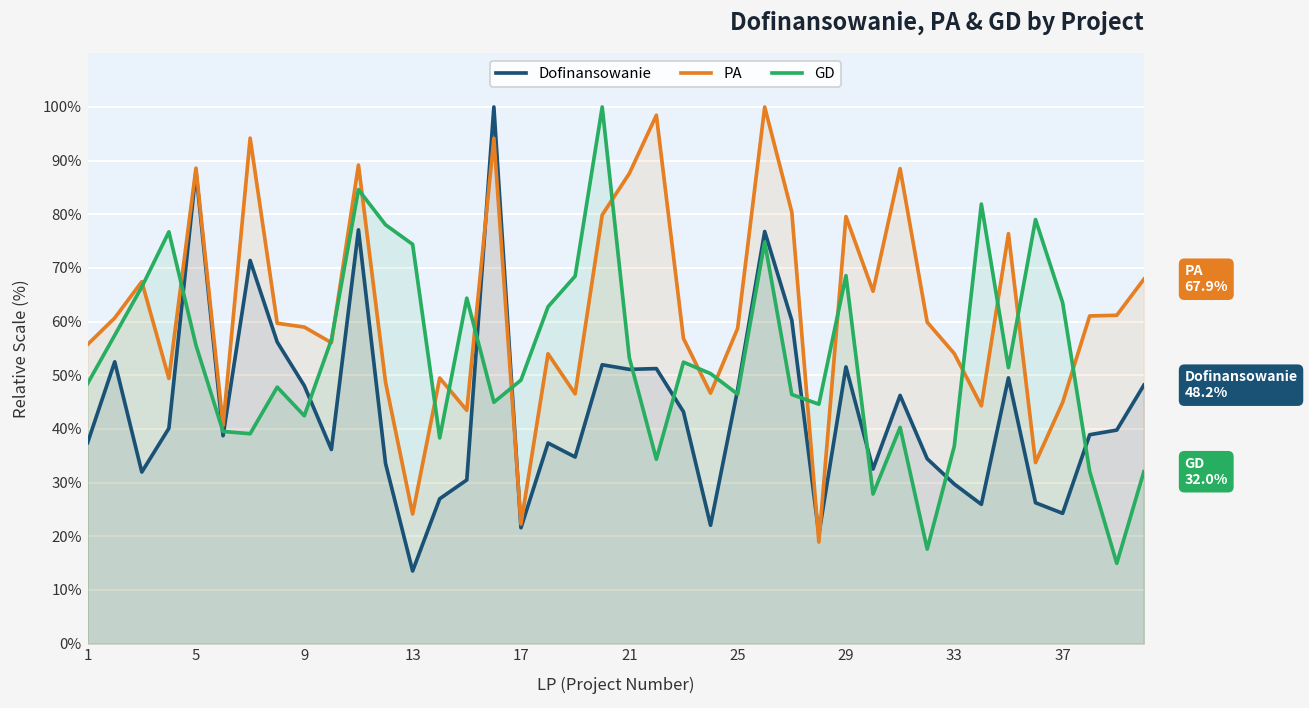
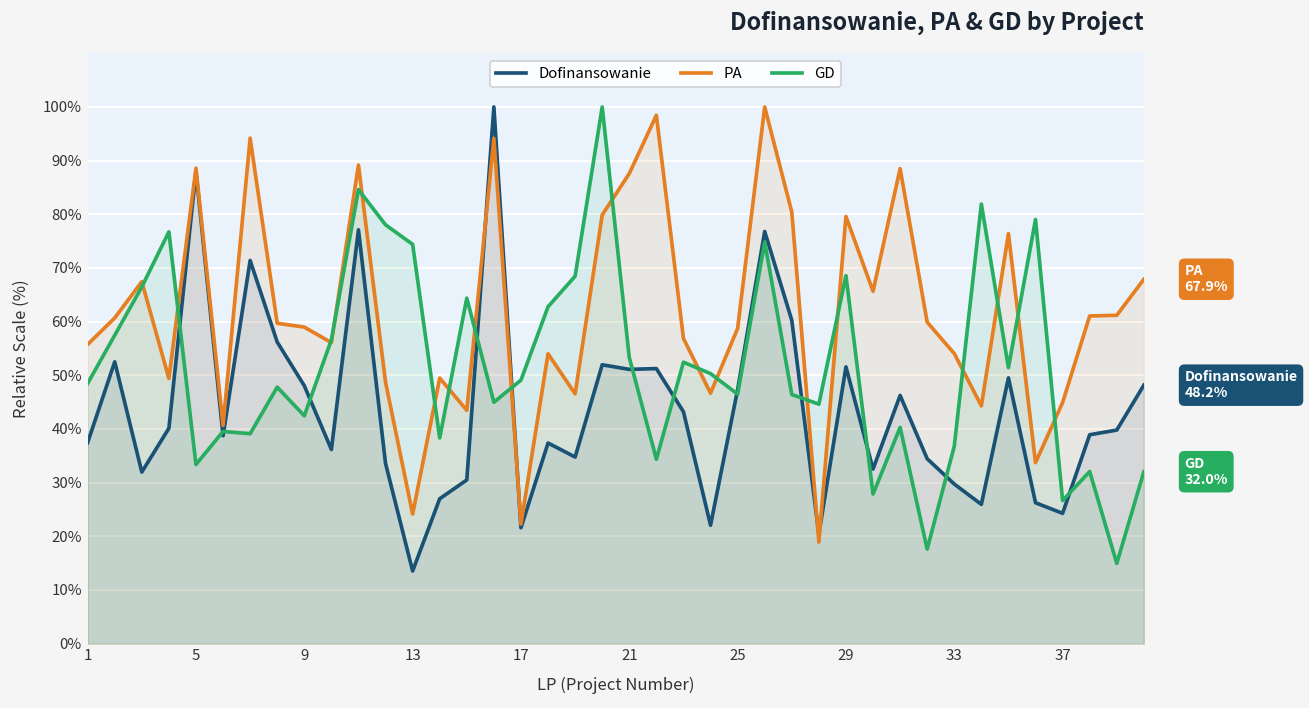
GD, 5: 56% -> 33%
GD, 37: 64% -> 27%
